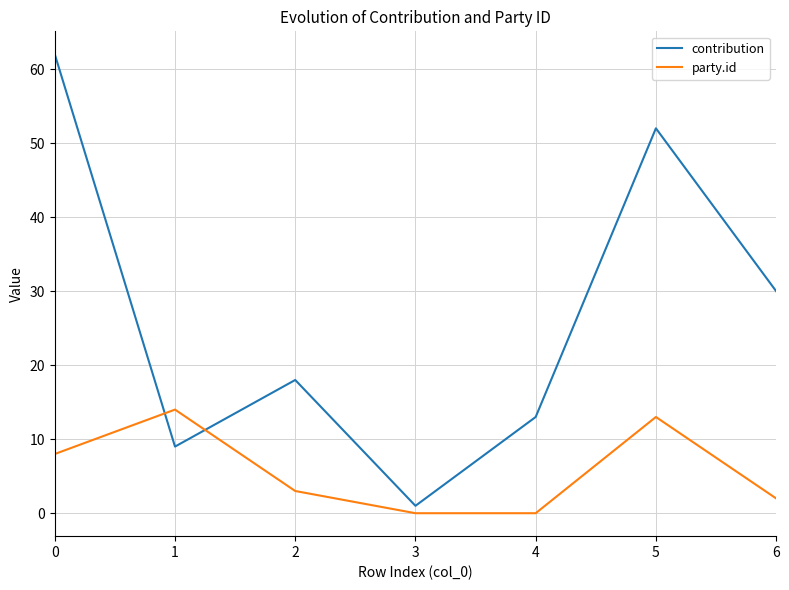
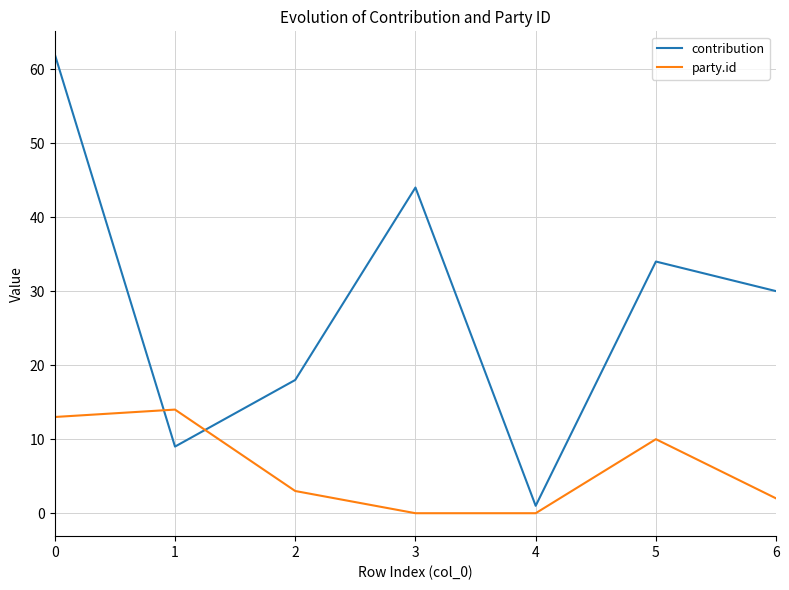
party.id, 0: 8 -> 13
contribution, 3: 1 -> 44
contribution, 4: 13 -> 1
contribution, 5: 52 -> 34
party.id, 5: 13 -> 10
